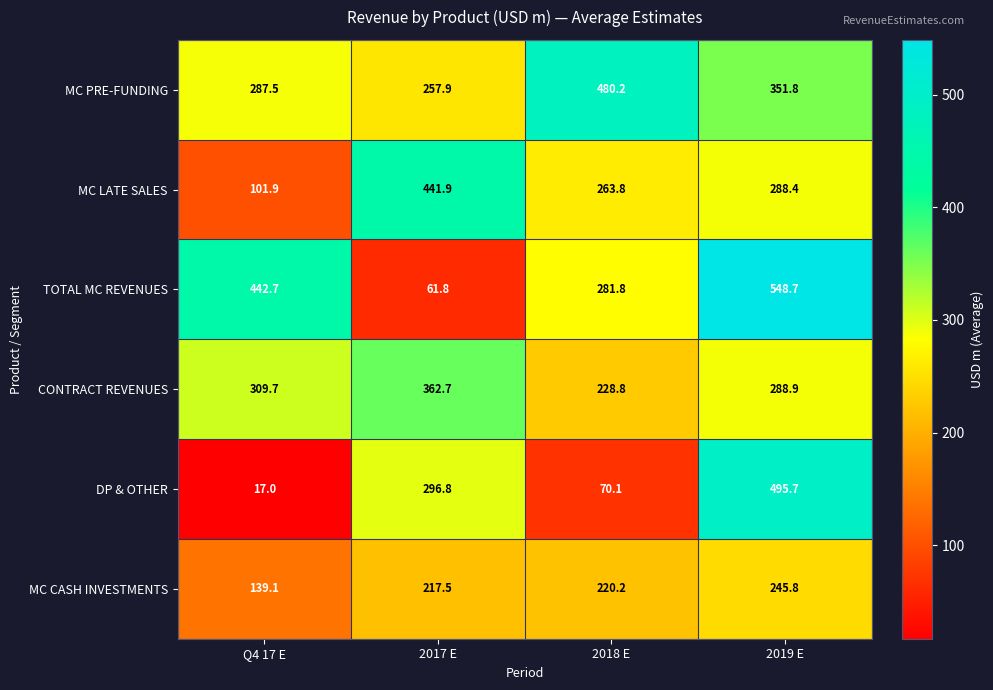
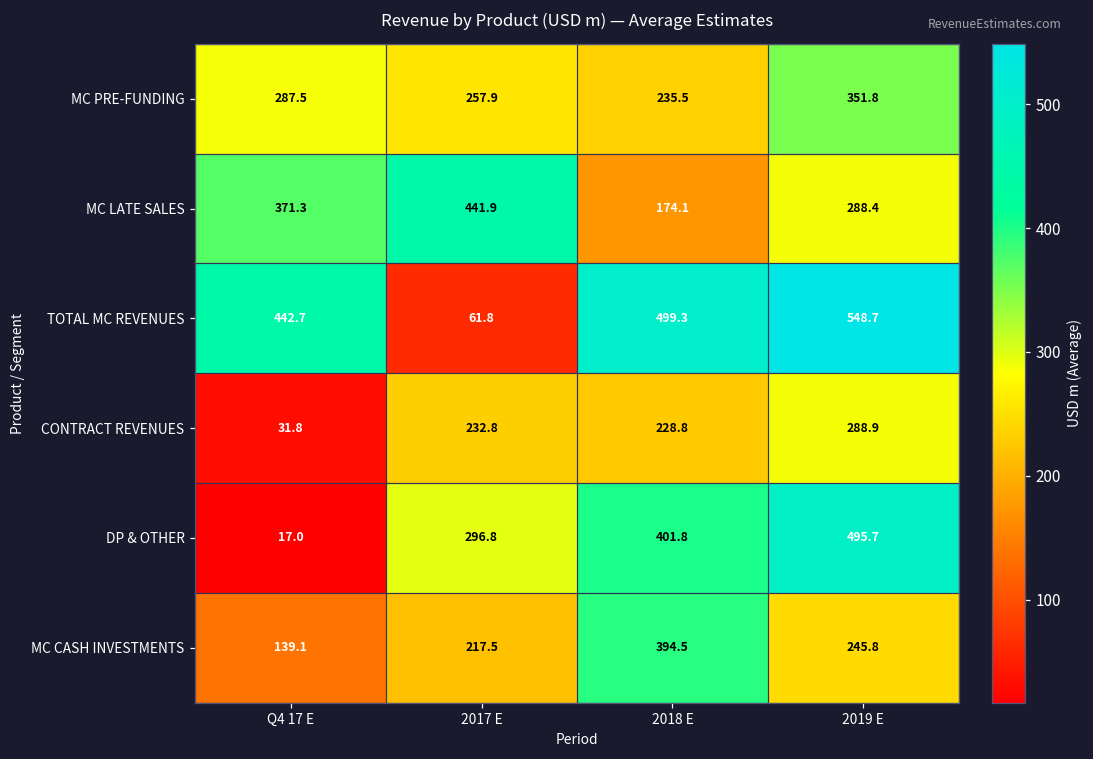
MC PRE-FUNDING, 2018 E: 480.2 -> 235.5
MC LATE SALES, Q4 17 E: 101.9 -> 371.3
MC LATE SALES, 2018 E: 263.8 -> 174.1
TOTAL MC REVENUES, 2018 E: 281.8 -> 499.3
CONTRACT REVENUES, Q4 17 E: 309.7 -> 31.8
CONTRACT REVENUES, 2017 E: 362.7 -> 232.8
DP & OTHER, 2018 E: 70.1 -> 401.8
MC CASH INVESTMENTS, 2018 E: 220.2 -> 394.5
